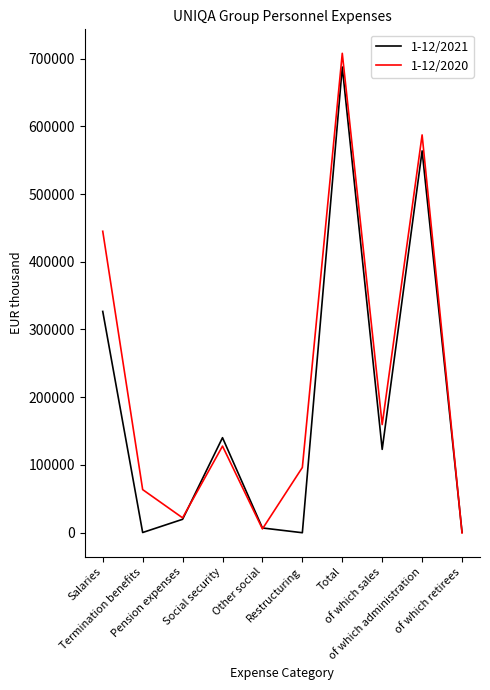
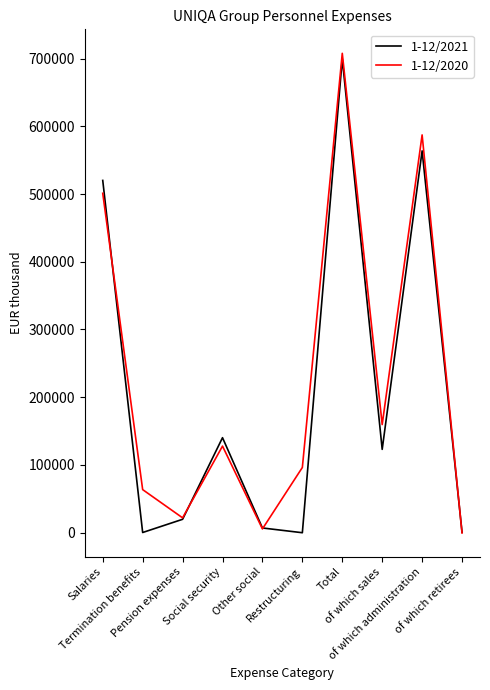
1-12/2021, Salaries: 330000 -> 520000
1-12/2020, Salaries: 440000 -> 500000
1-12/2021, Total: 690000 -> 700000
